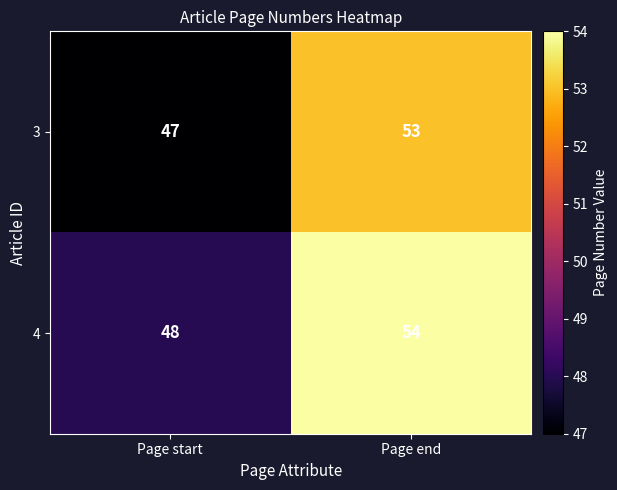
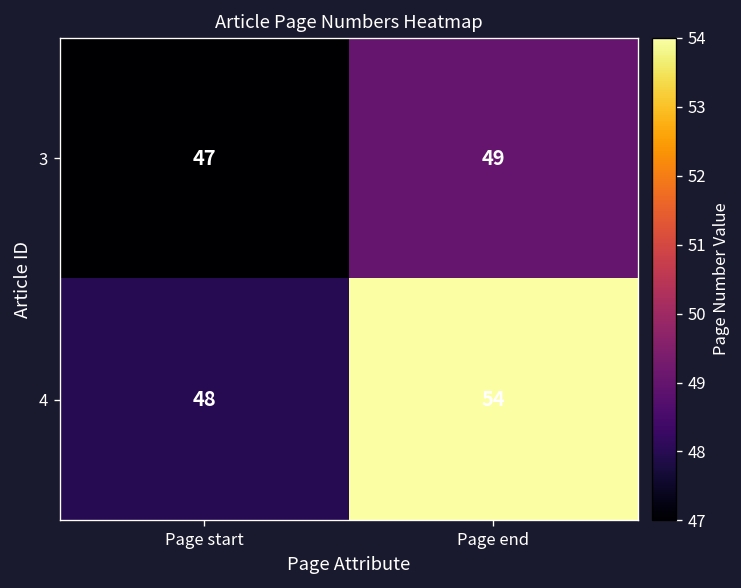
3, Page end: 53 -> 49
